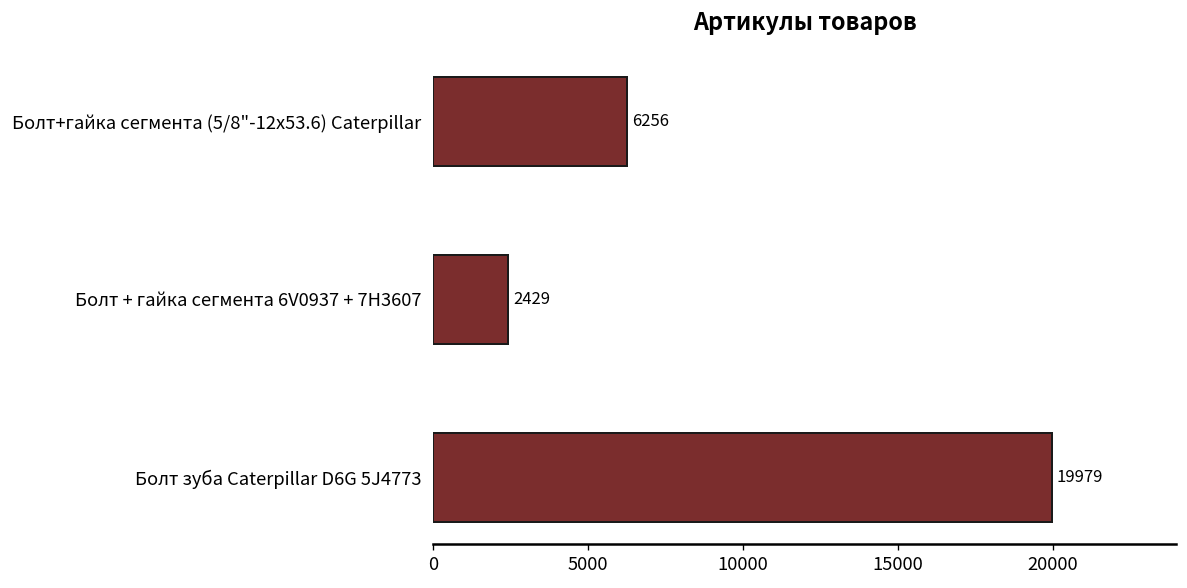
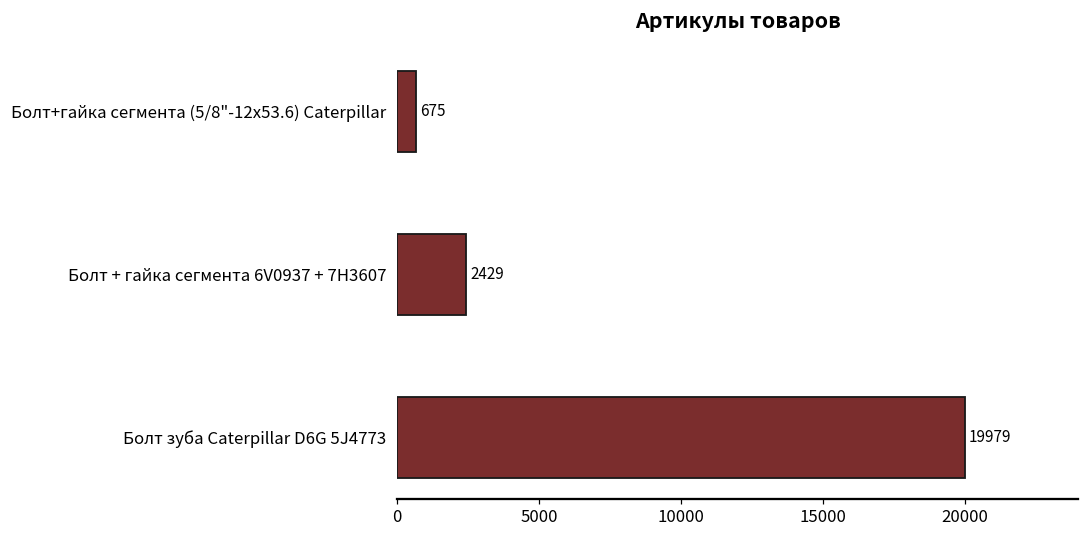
Болт+гайка сегмента (5/8"-12х53.6) Caterpillar: 6256 -> 675
